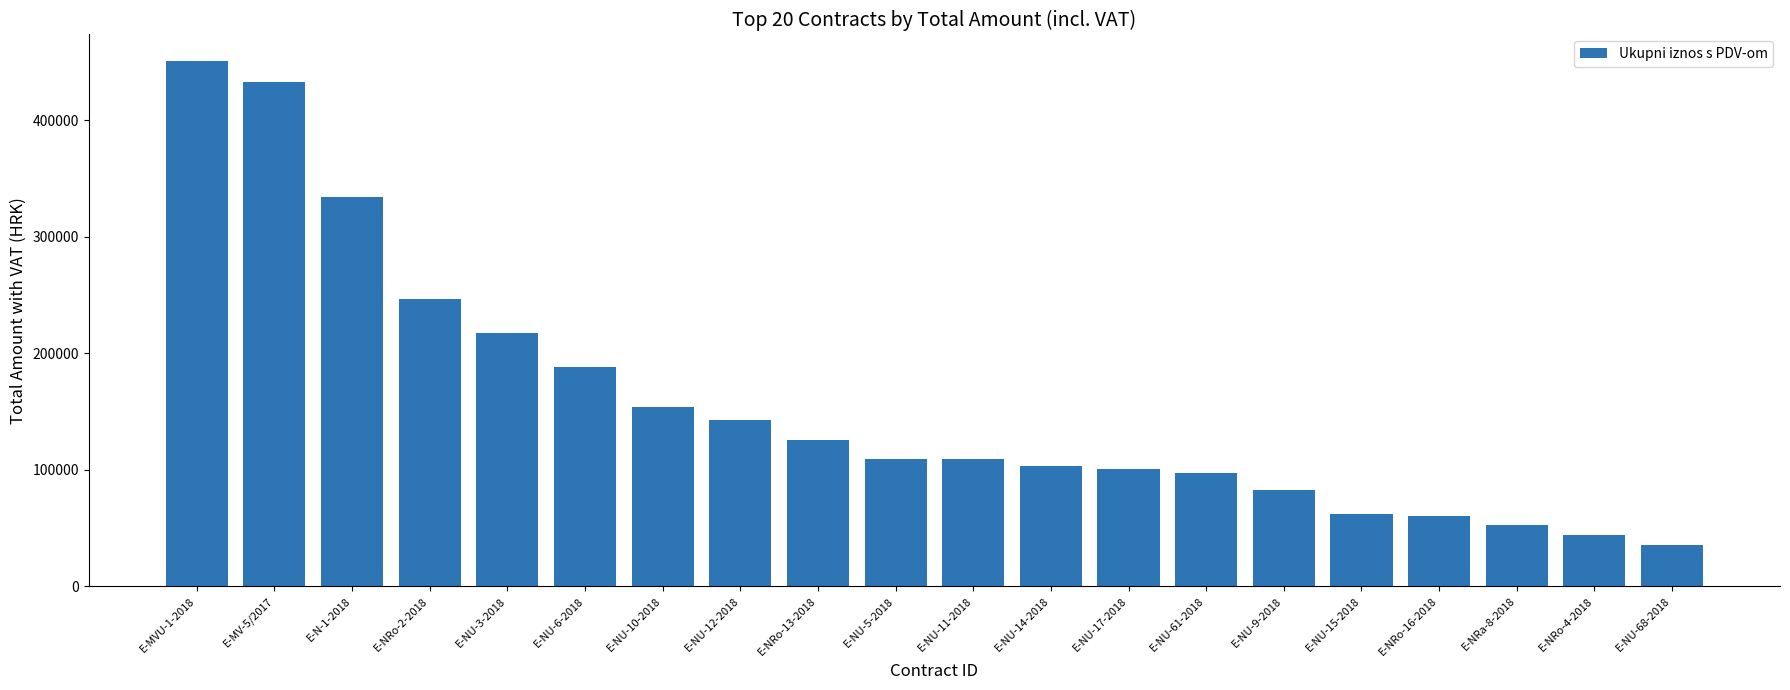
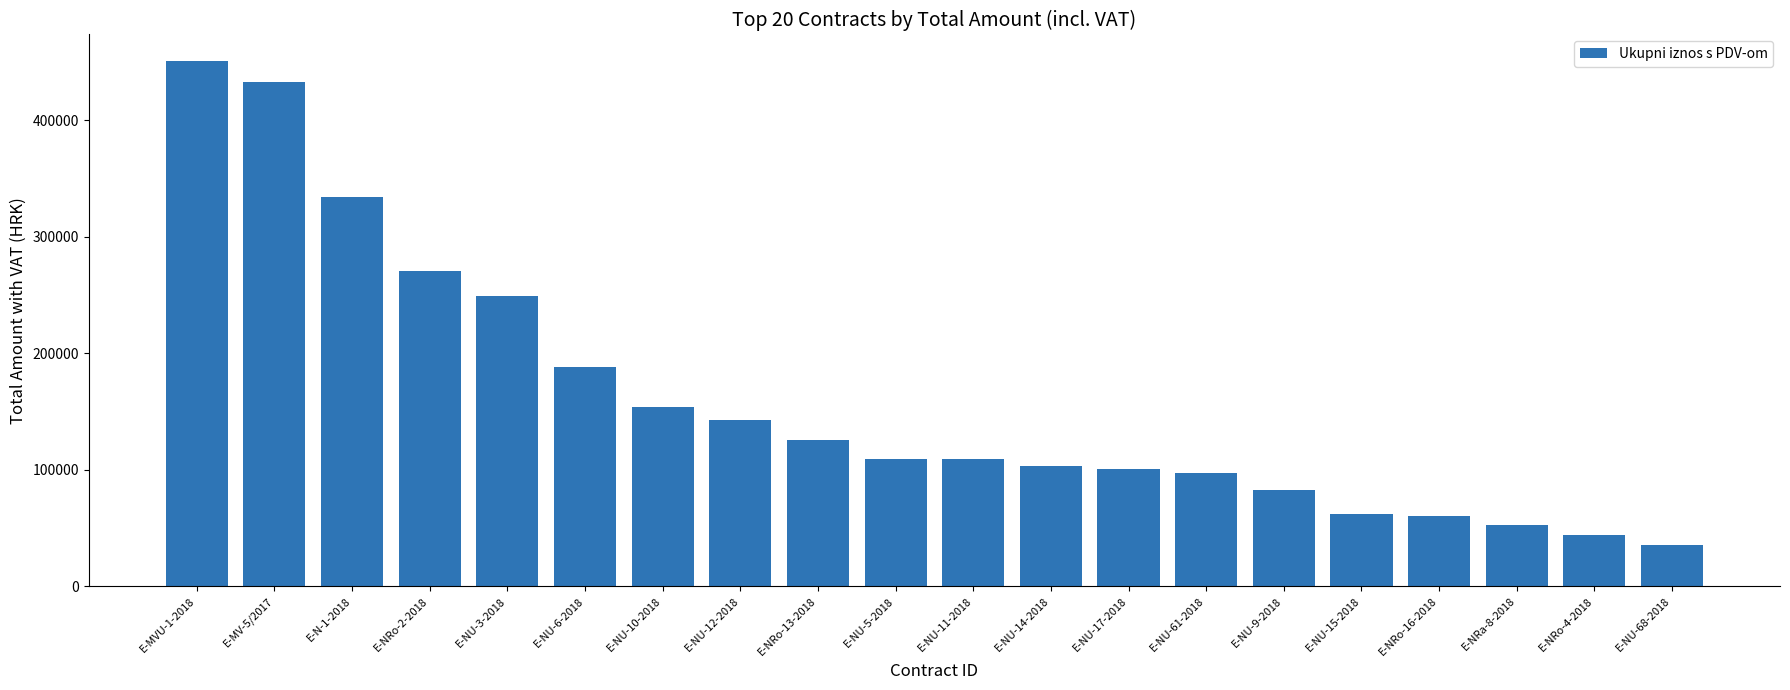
E-NRo-2-2018: 247000 -> 271000
E-NU-3-2018: 217000 -> 249000
